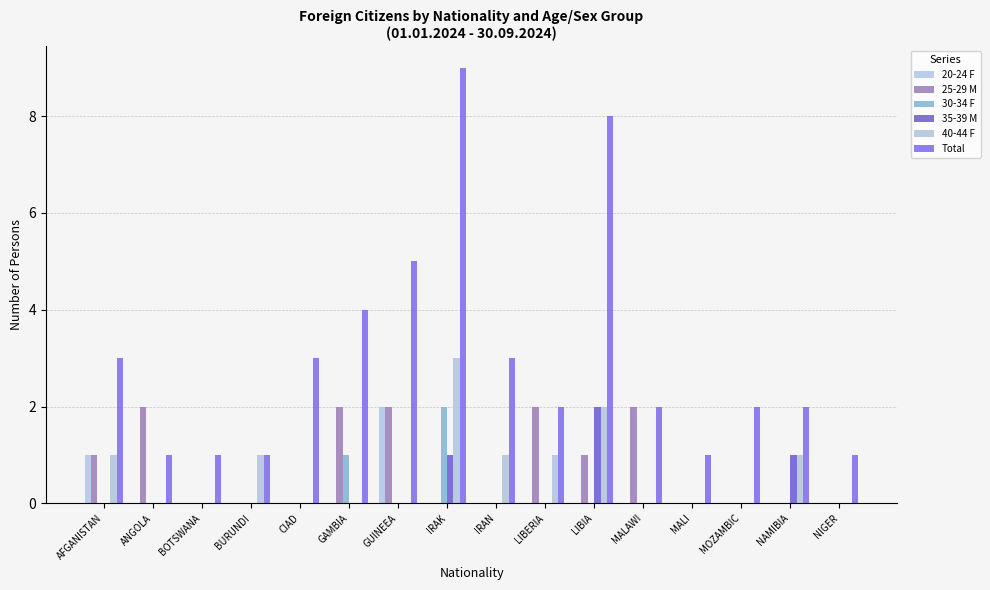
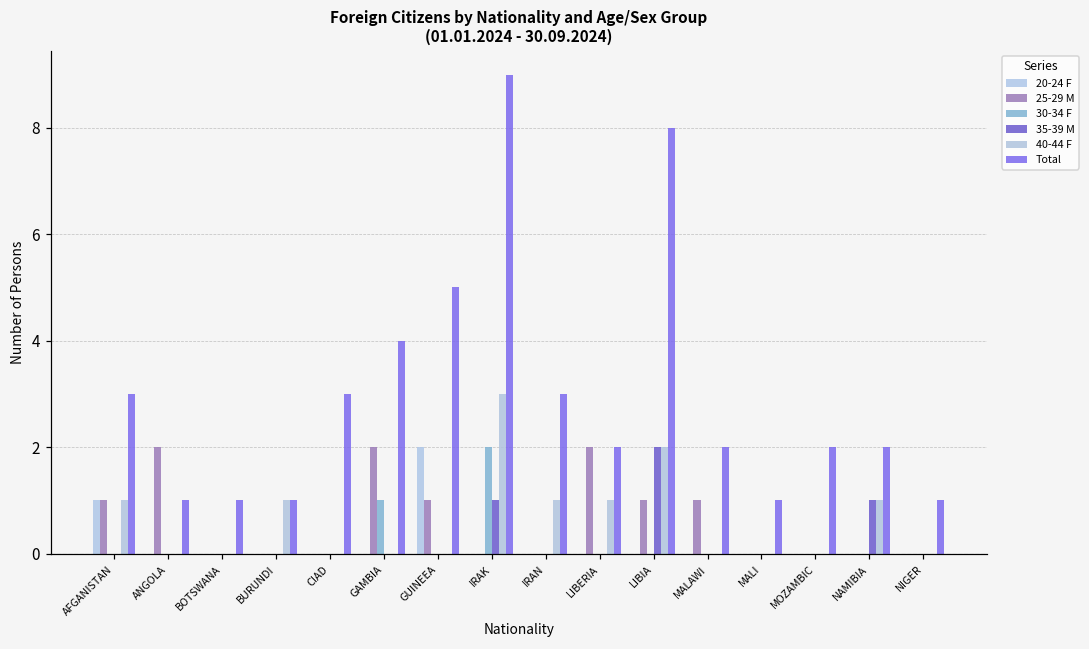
25-29 M, GUINEEA: 2 -> 1
25-29 M, MALAWI: 2 -> 1
